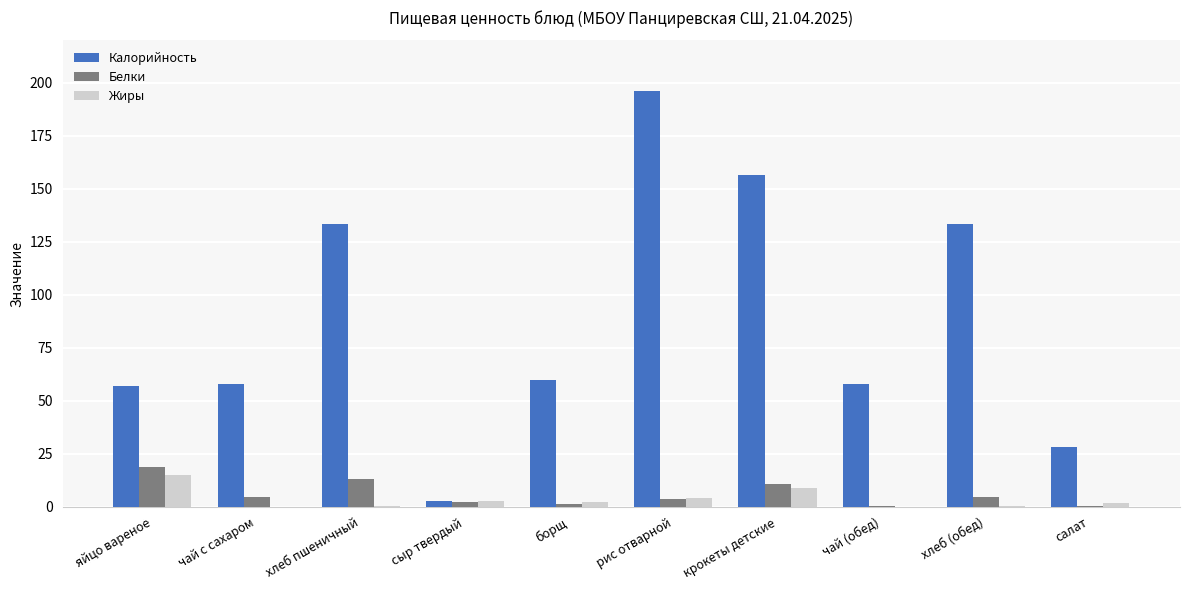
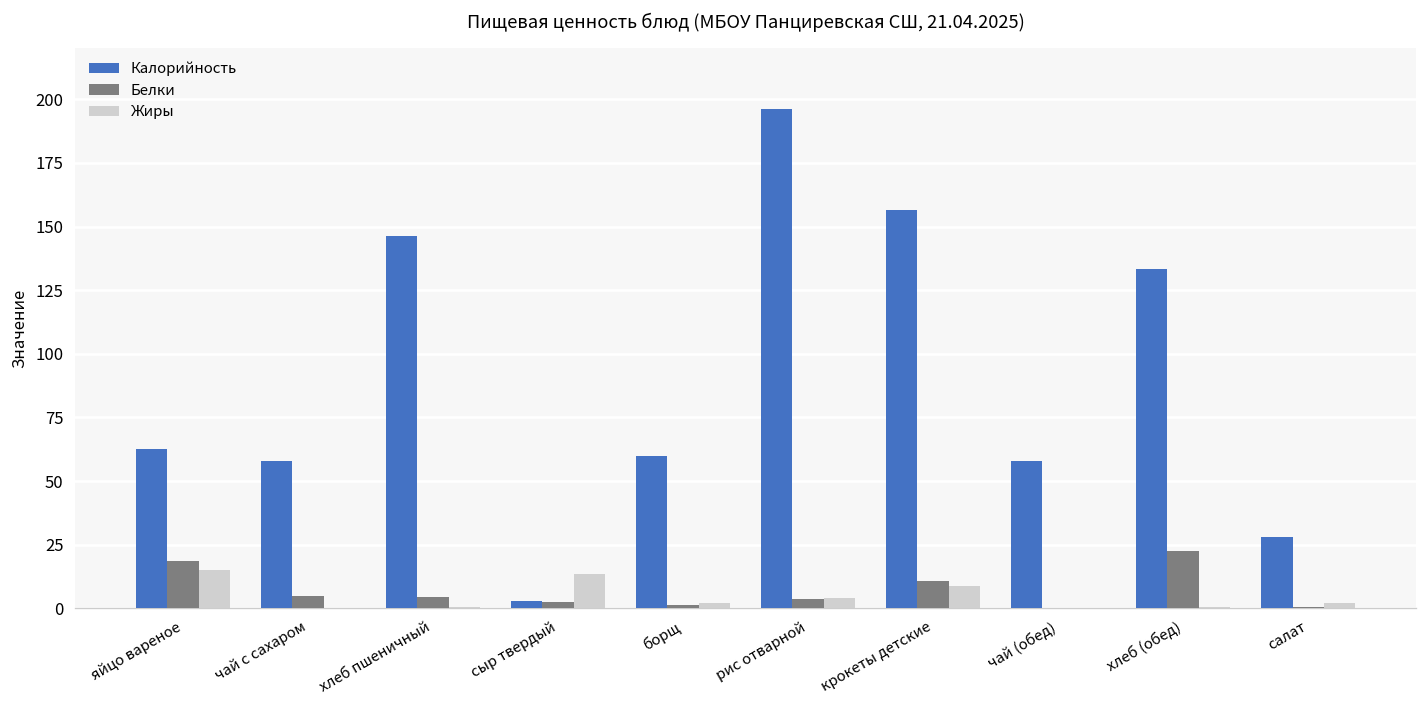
Калорийность, яйцо вареное: 57 -> 63
Калорийность, хлеб пшеничный: 133 -> 146
Белки, хлеб пшеничный: 13 -> 5
Жиры, сыр твердый: 3 -> 14
Белки, хлеб (обед): 5 -> 22
